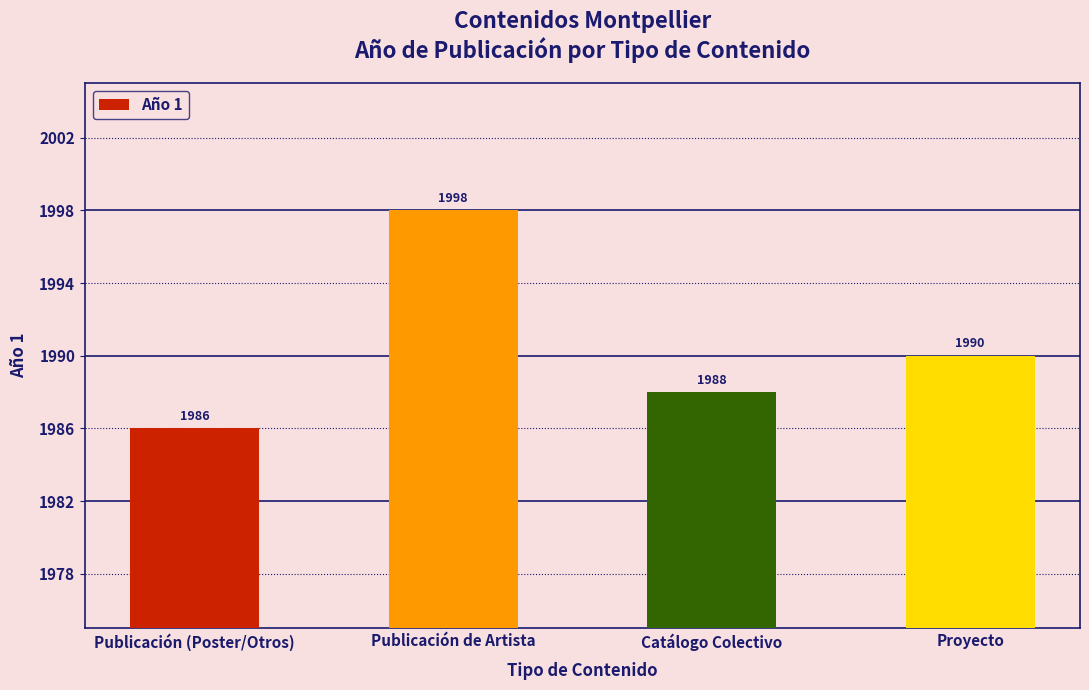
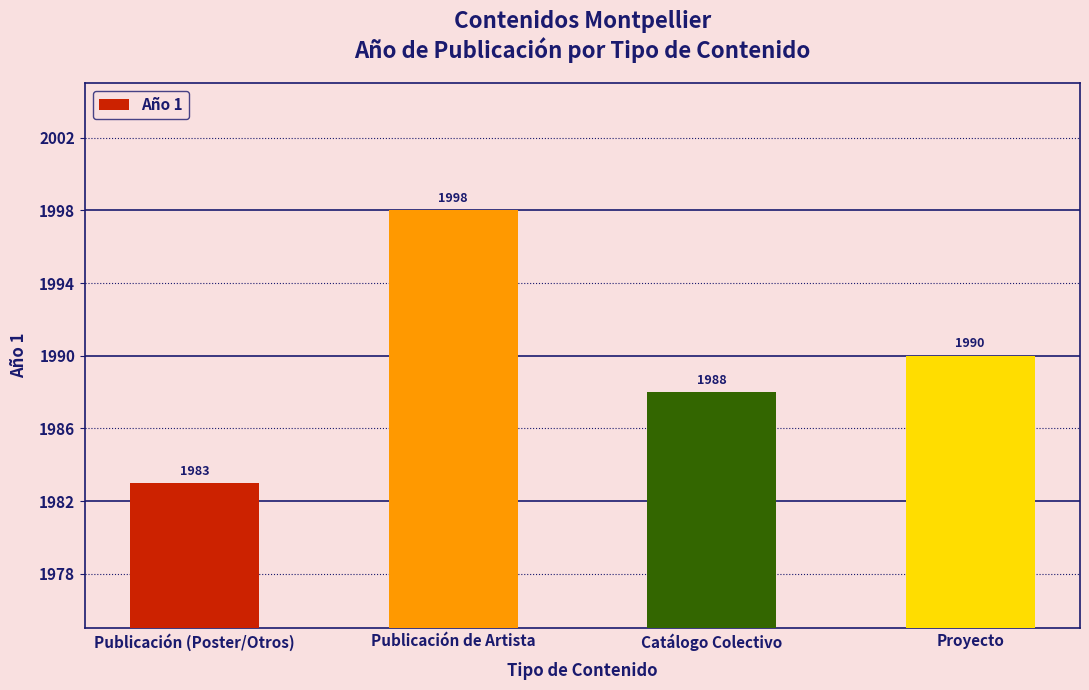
Publicación (Poster/Otros): 1986 -> 1983
